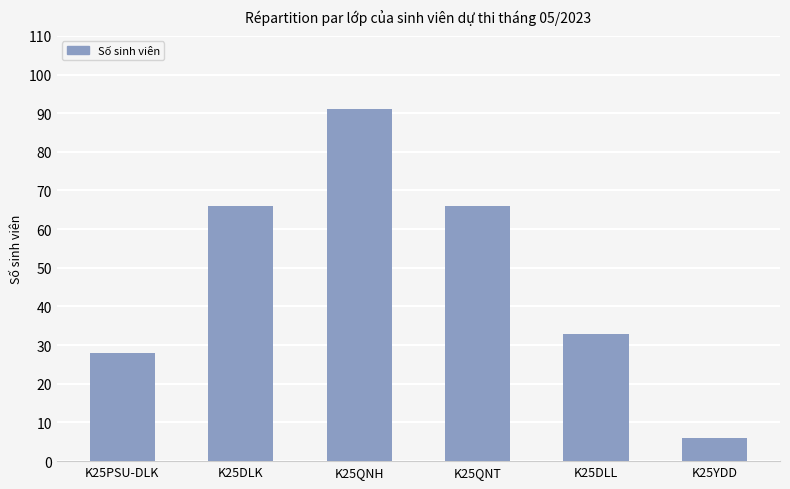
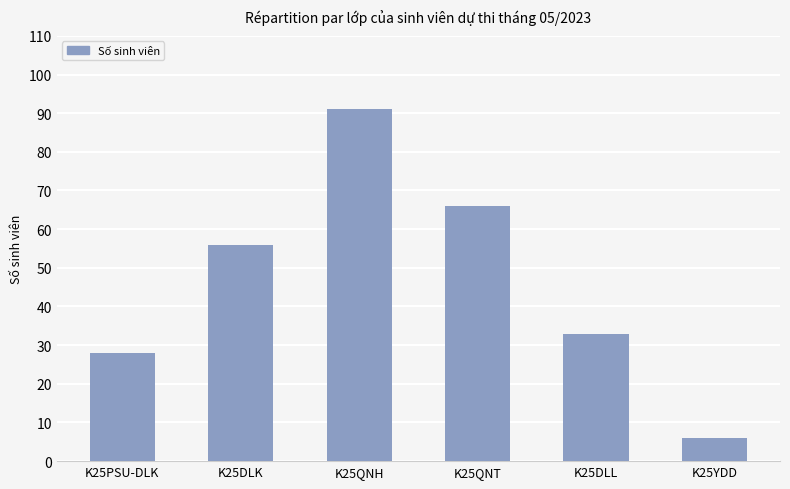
K25DLK: 66 -> 56
